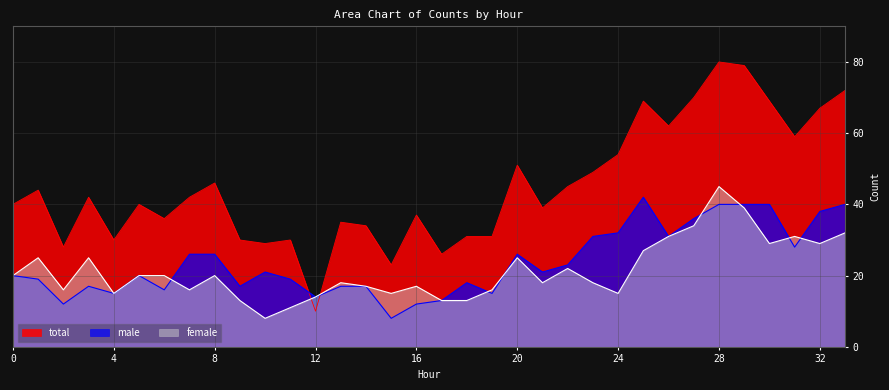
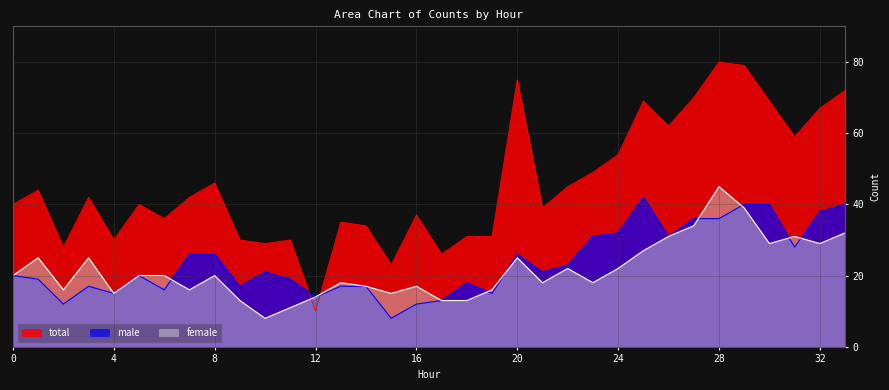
total, 20: 51 -> 75
female, 24: 15 -> 22
male, 28: 40 -> 36
